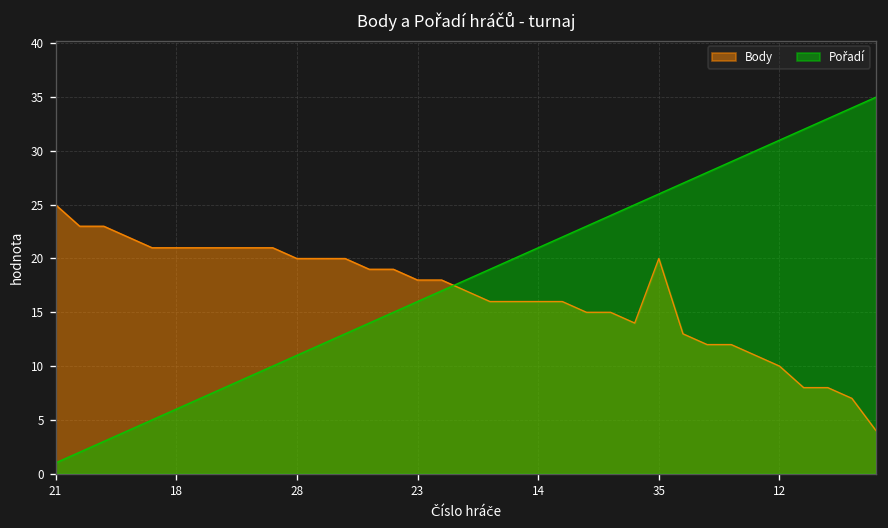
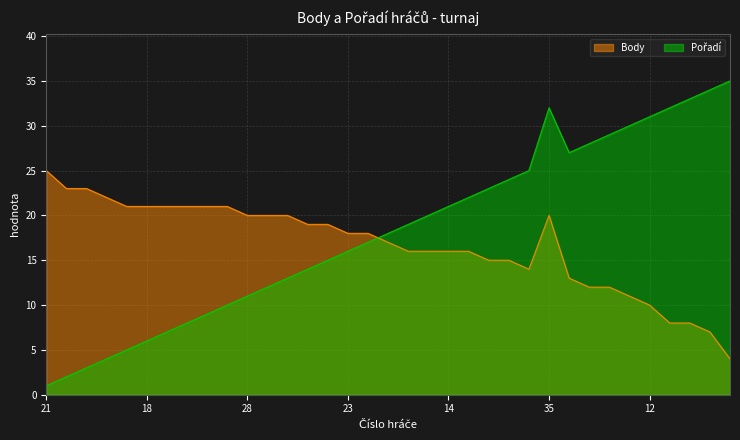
Pořadí, 35: 26 -> 32
